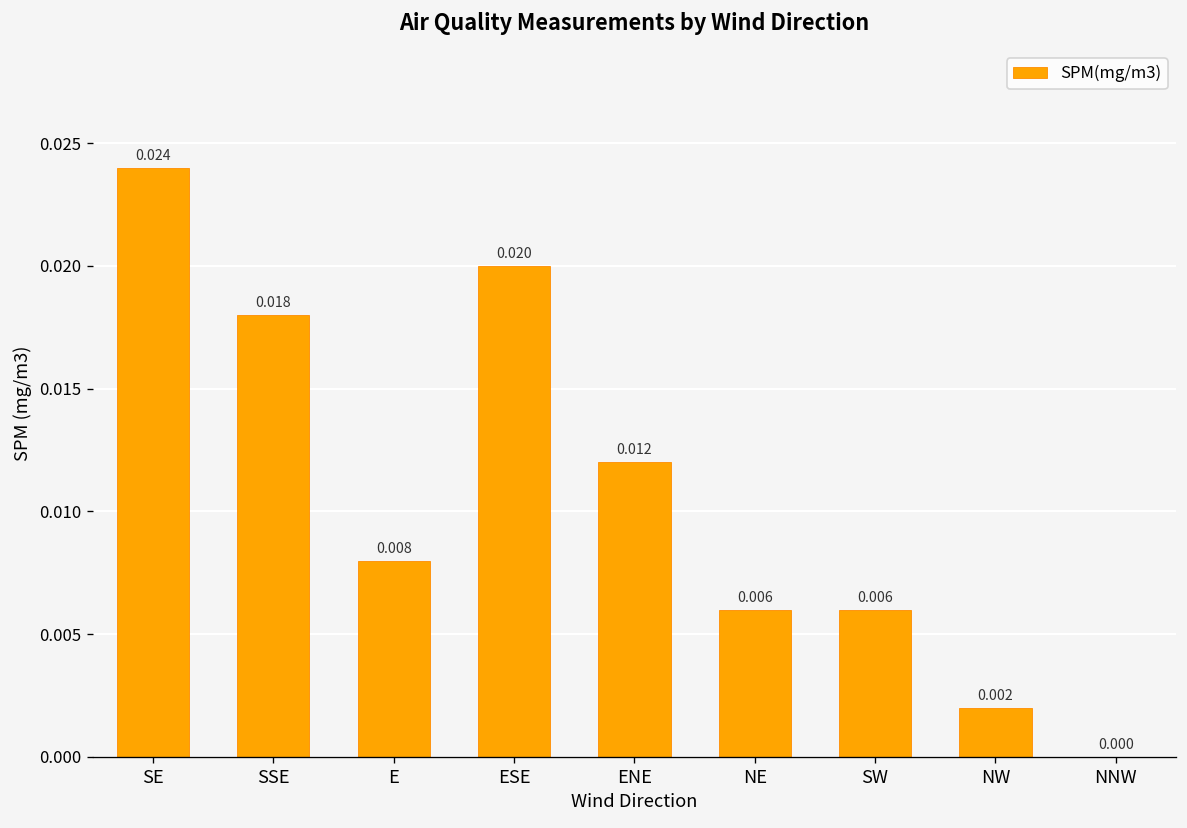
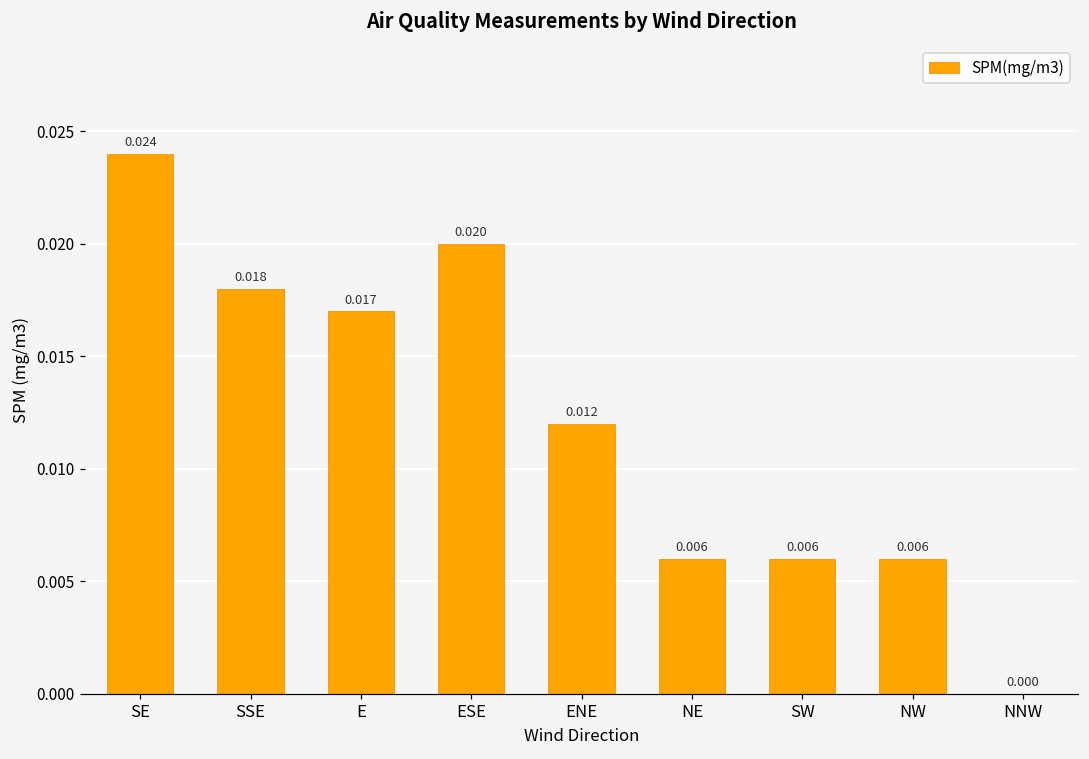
E: 0.008 -> 0.017
NW: 0.002 -> 0.006
